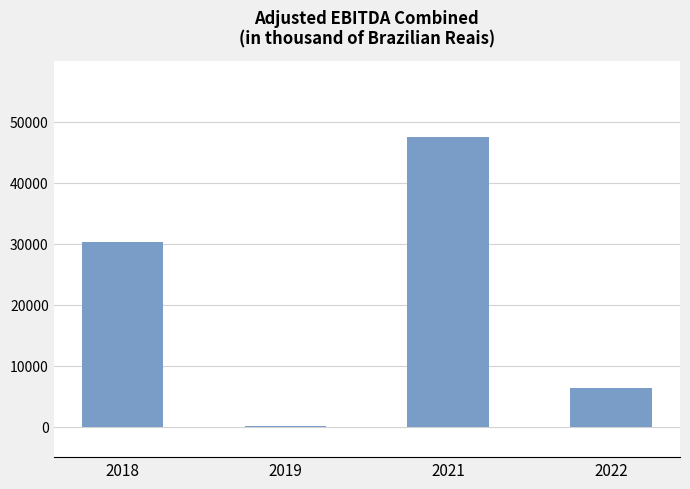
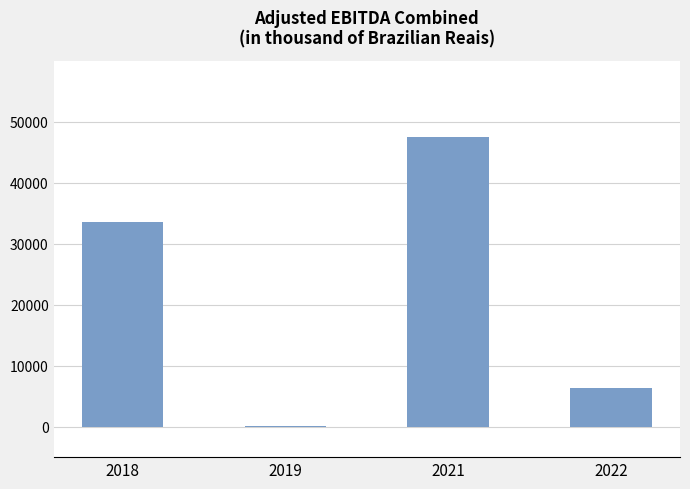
2018: 30000 -> 34000
